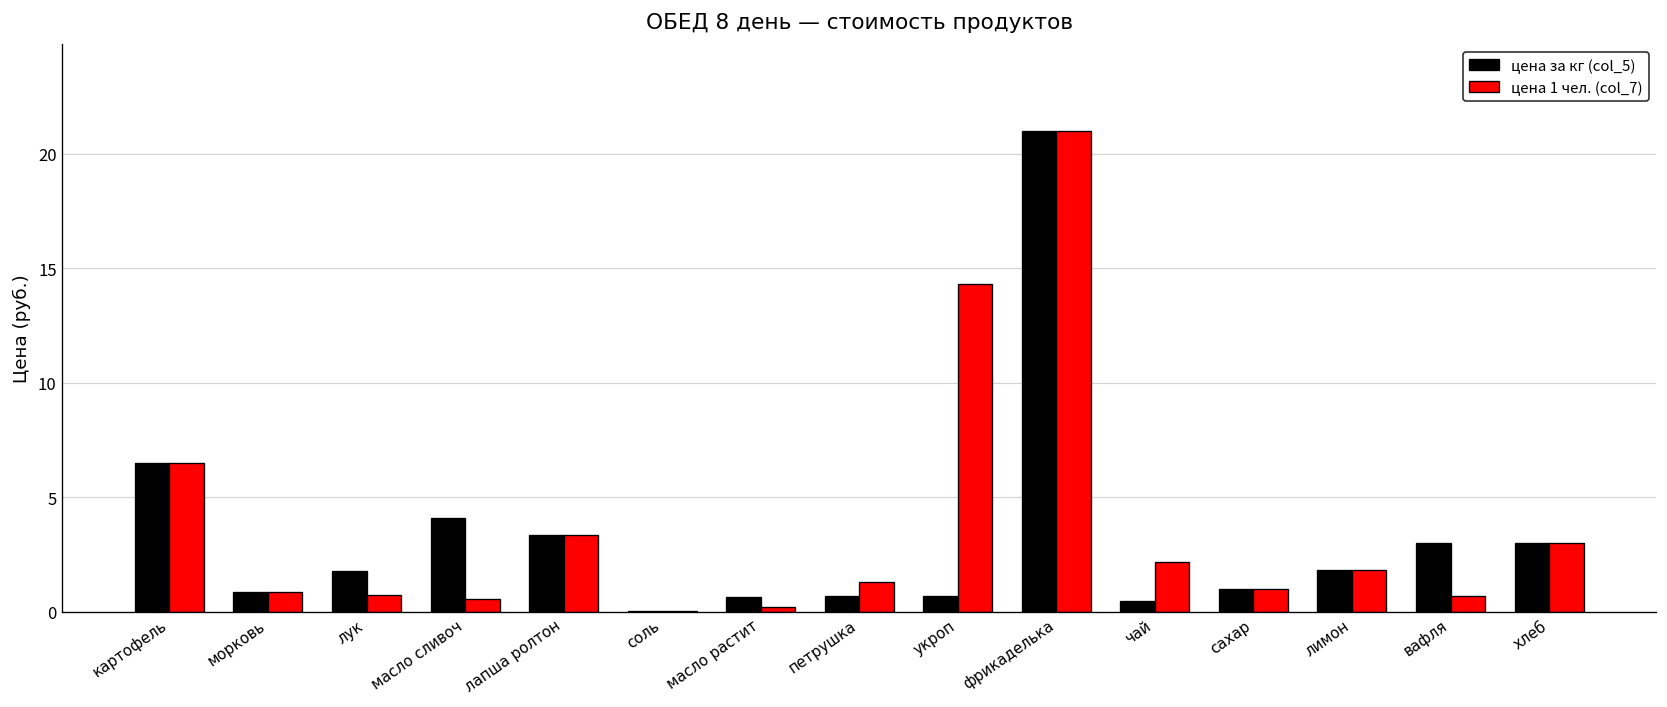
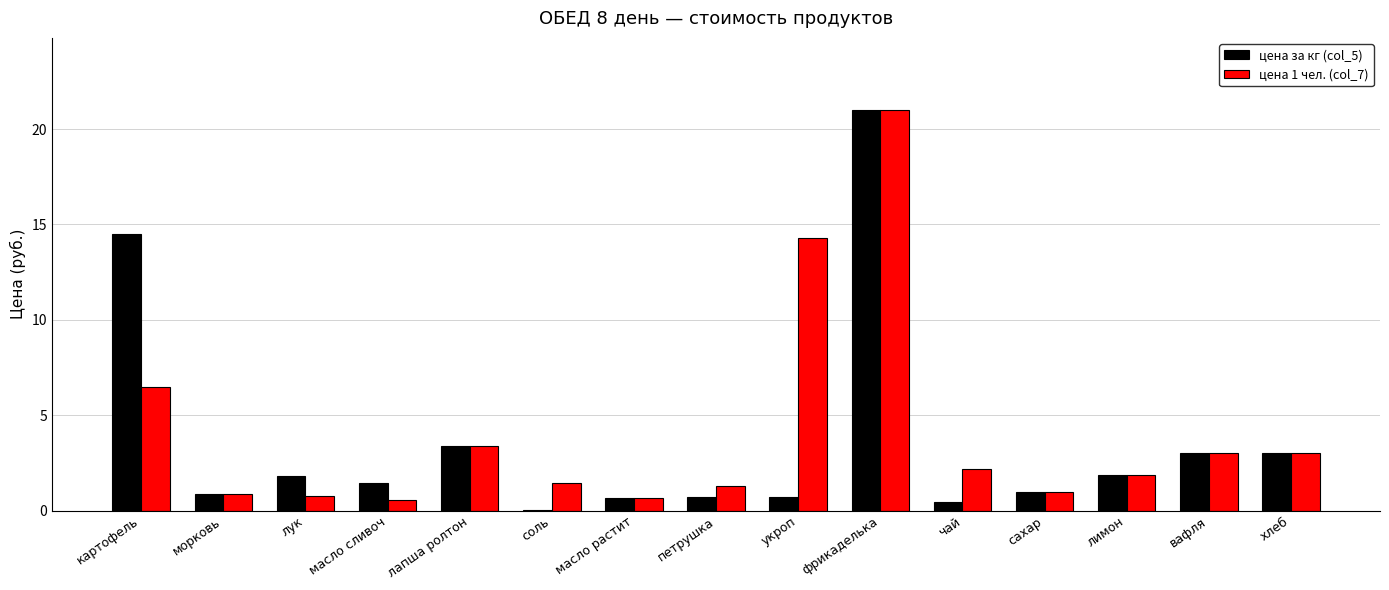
цена за кг (col_5), картофель: 6.5 -> 14.5
цена за кг (col_5), масло сливоч: 4.1 -> 1.5
цена 1 чел. (col_7), соль: 0.0 -> 1.5
цена 1 чел. (col_7), масло растит: 0.2 -> 0.7
цена 1 чел. (col_7), вафля: 0.7 -> 3.0
